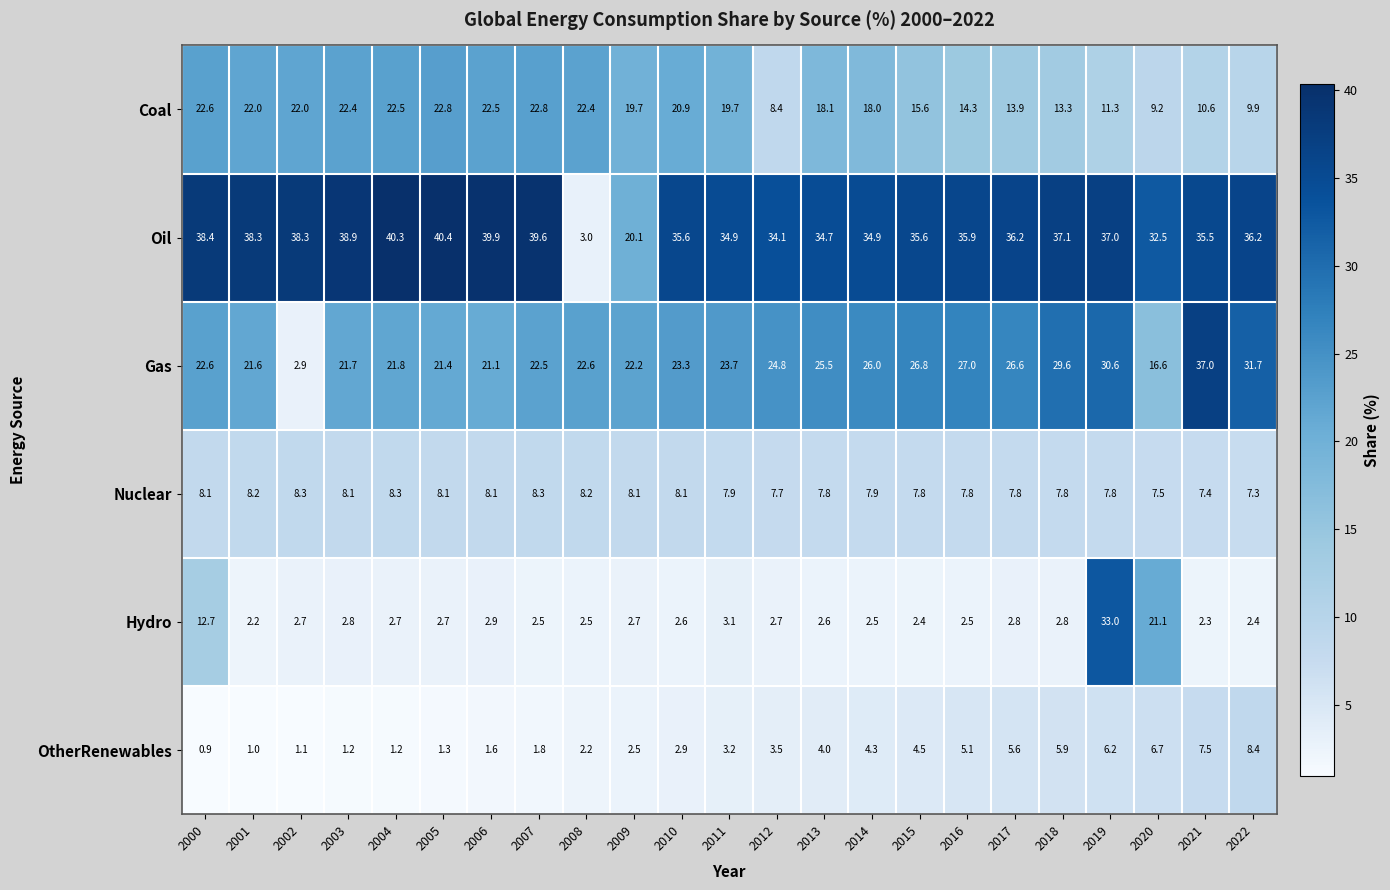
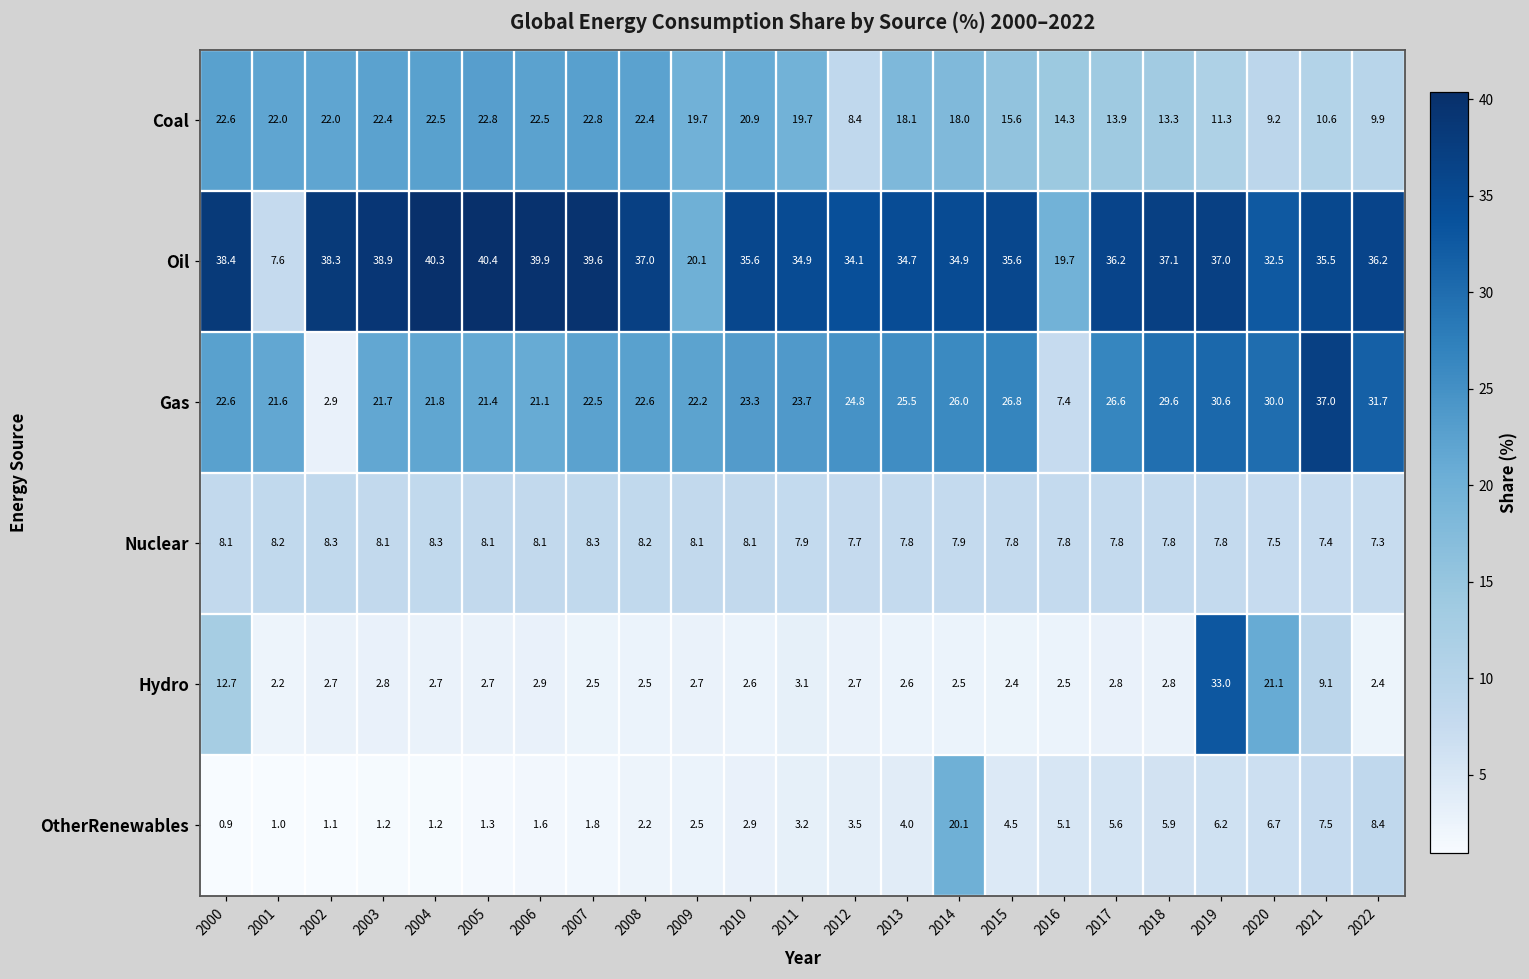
Oil, 2001: 38.3 -> 7.6
Oil, 2008: 3.0 -> 37.0
Oil, 2016: 35.9 -> 19.7
Gas, 2016: 27.0 -> 7.4
Gas, 2020: 16.6 -> 30.0
Hydro, 2021: 2.3 -> 9.1
OtherRenewables, 2014: 4.3 -> 20.1
